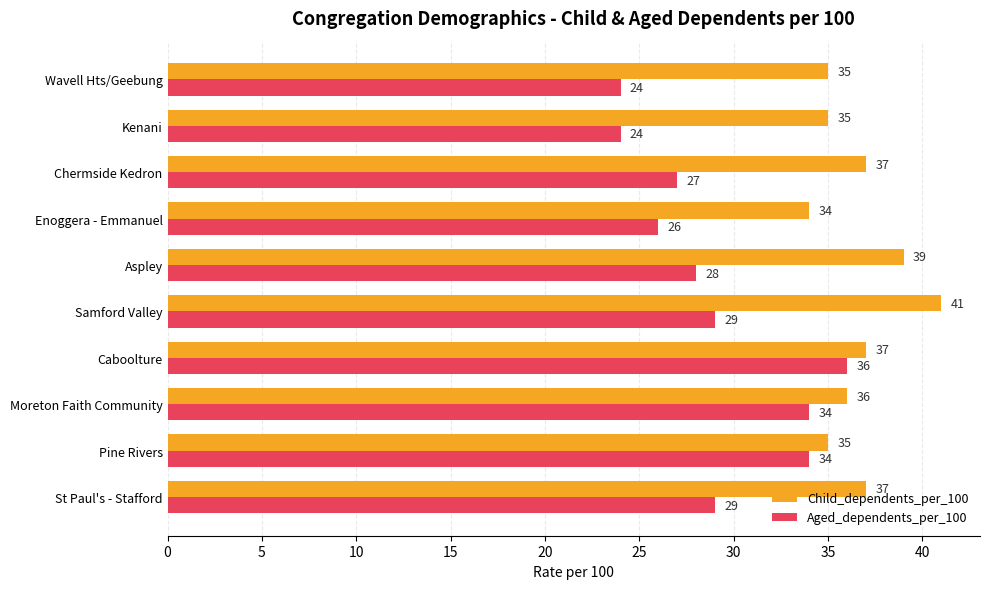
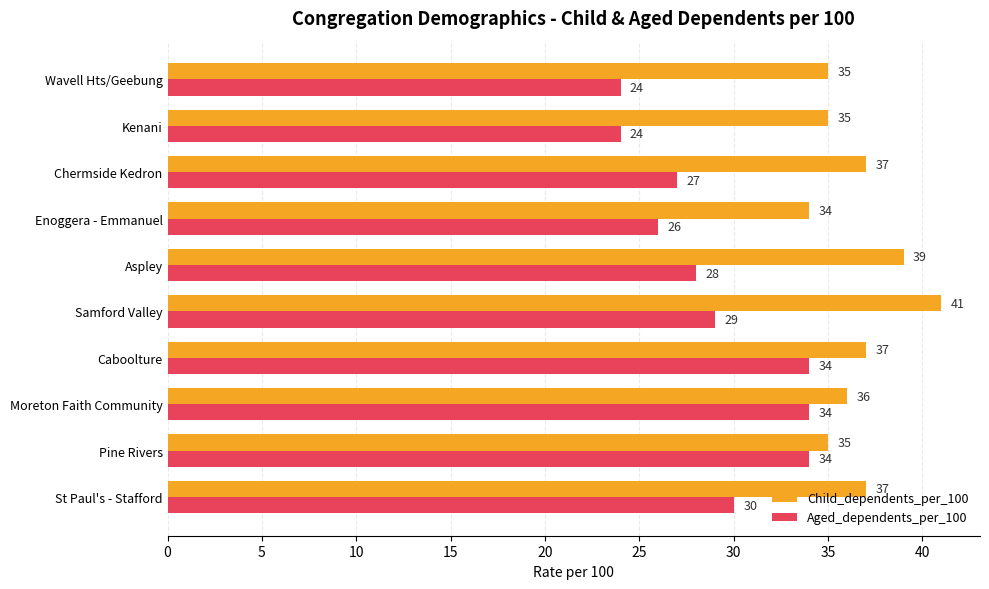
Aged_dependents_per_100, Caboolture: 36 -> 34
Aged_dependents_per_100, St Paul's - Stafford: 29 -> 30
